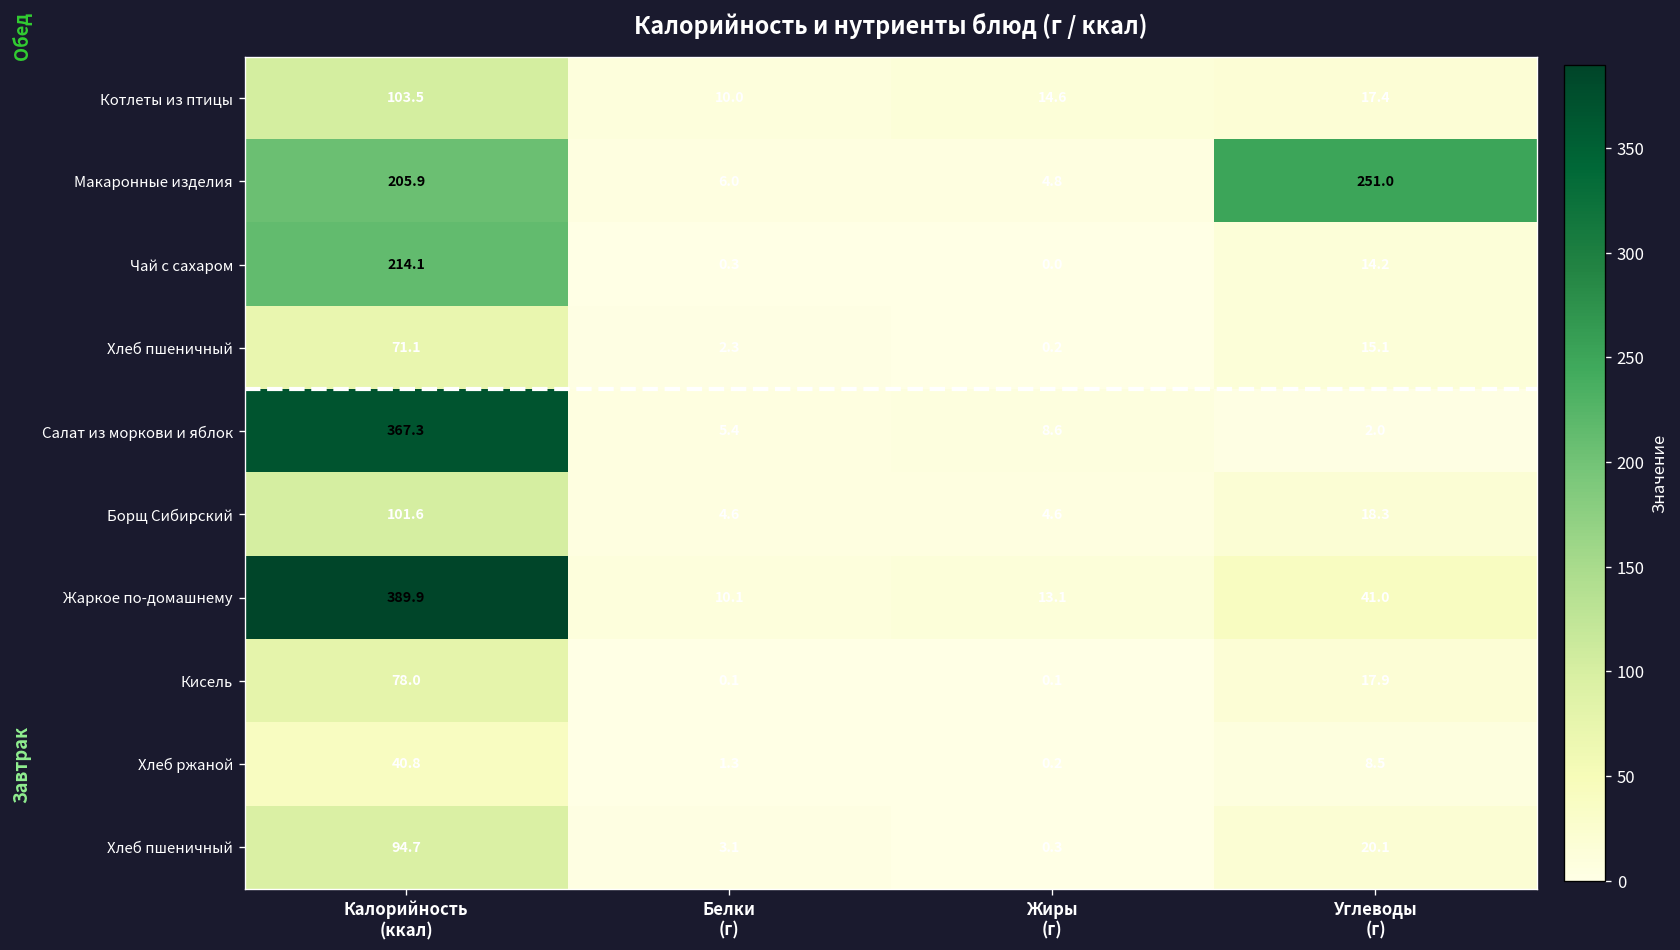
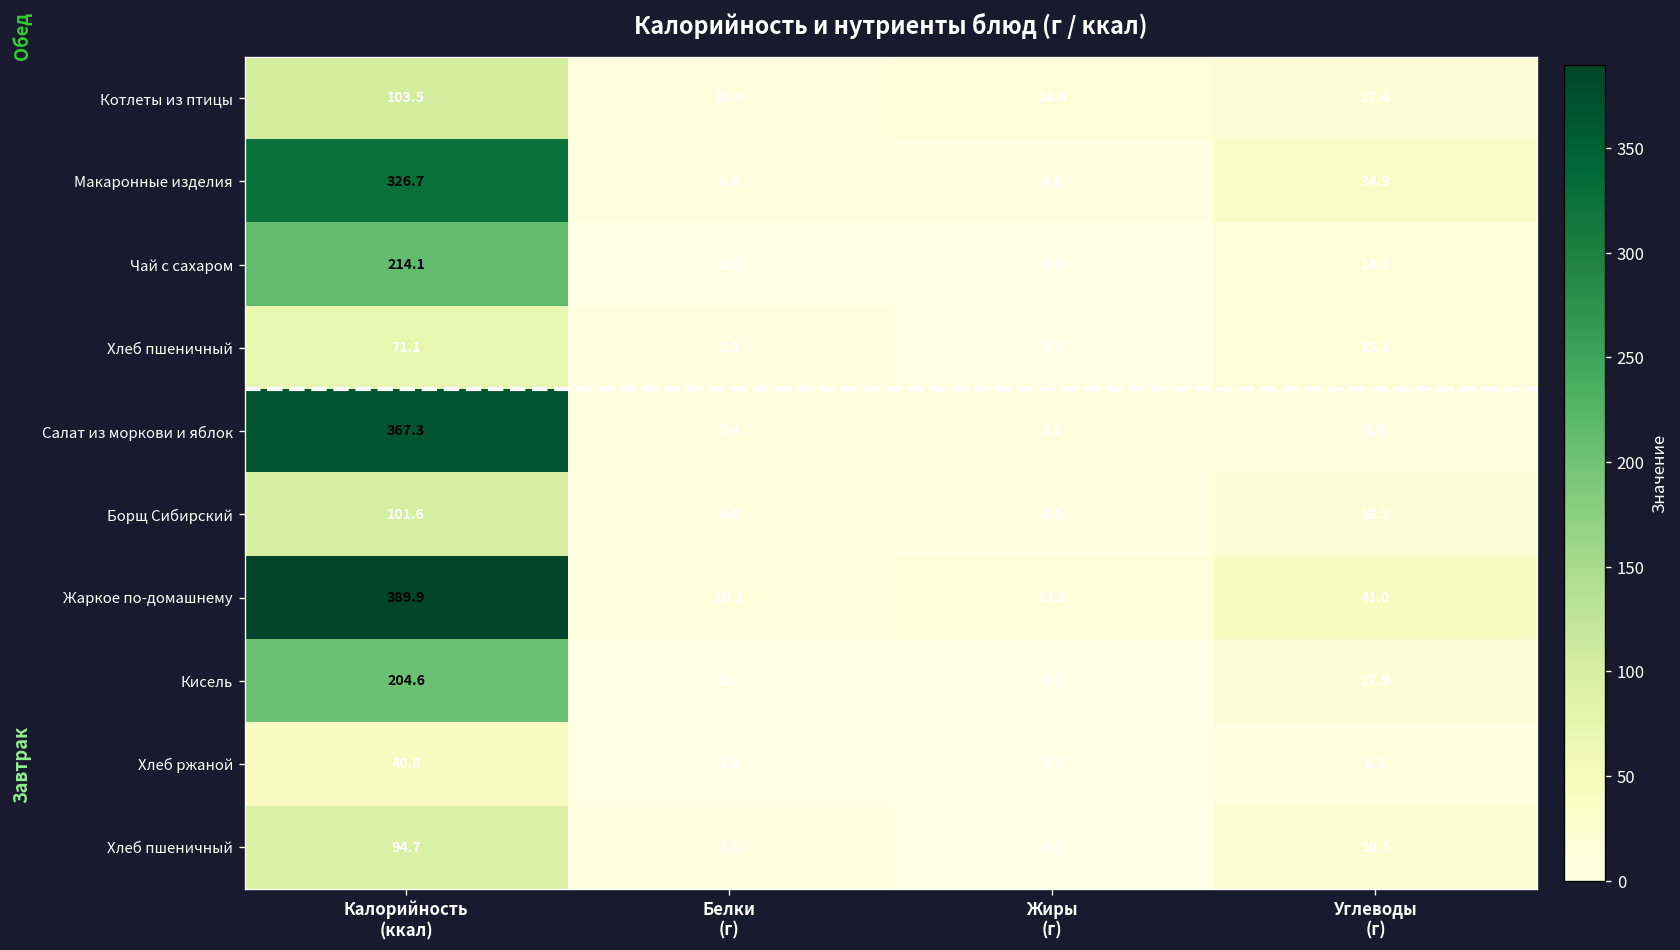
Макаронные изделия, Калорийность (ккал): 205.9 -> 326.7
Макаронные изделия, Углеводы (г): 251.0 -> 34.9
Кисель, Калорийность (ккал): 78.0 -> 204.6
